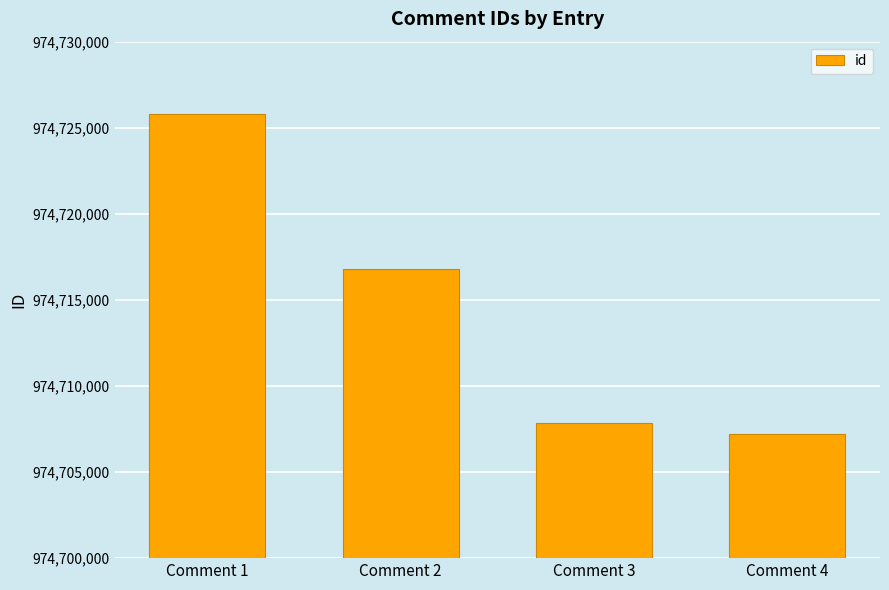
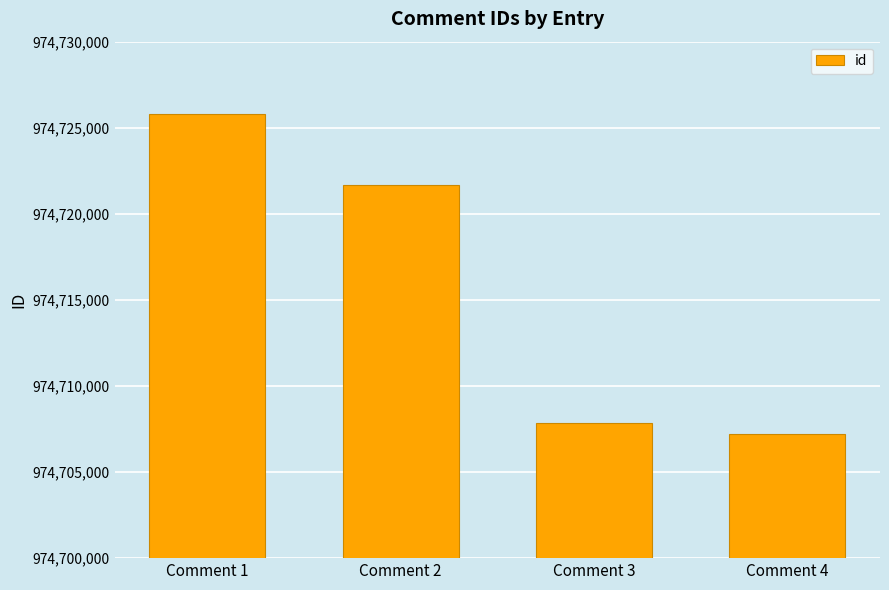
Comment 2: 974,716,800 -> 974,721,700
